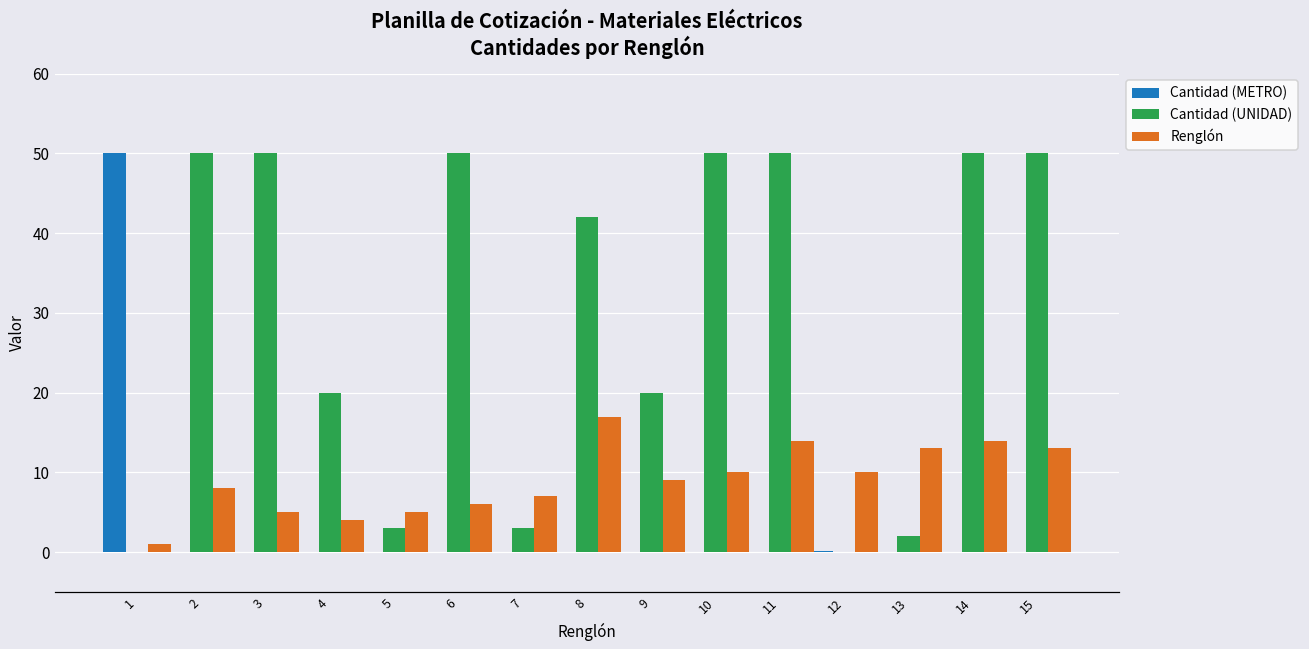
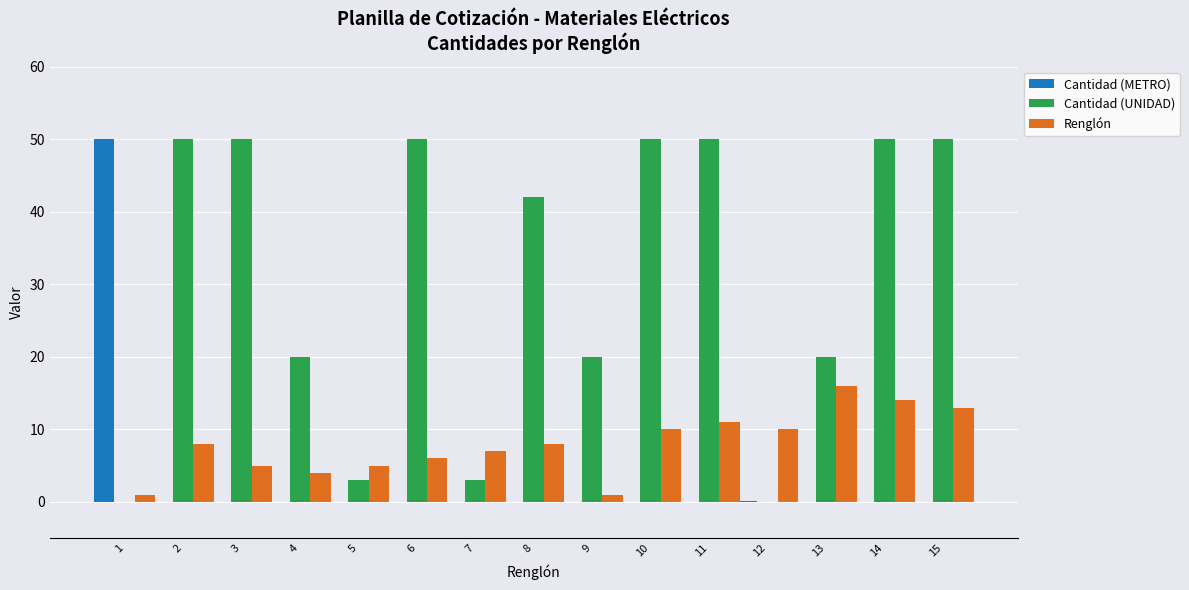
Renglón, 8: 17 -> 8
Renglón, 9: 9 -> 1
Renglón, 11: 14 -> 11
Cantidad (UNIDAD), 13: 2 -> 20
Renglón, 13: 13 -> 16
